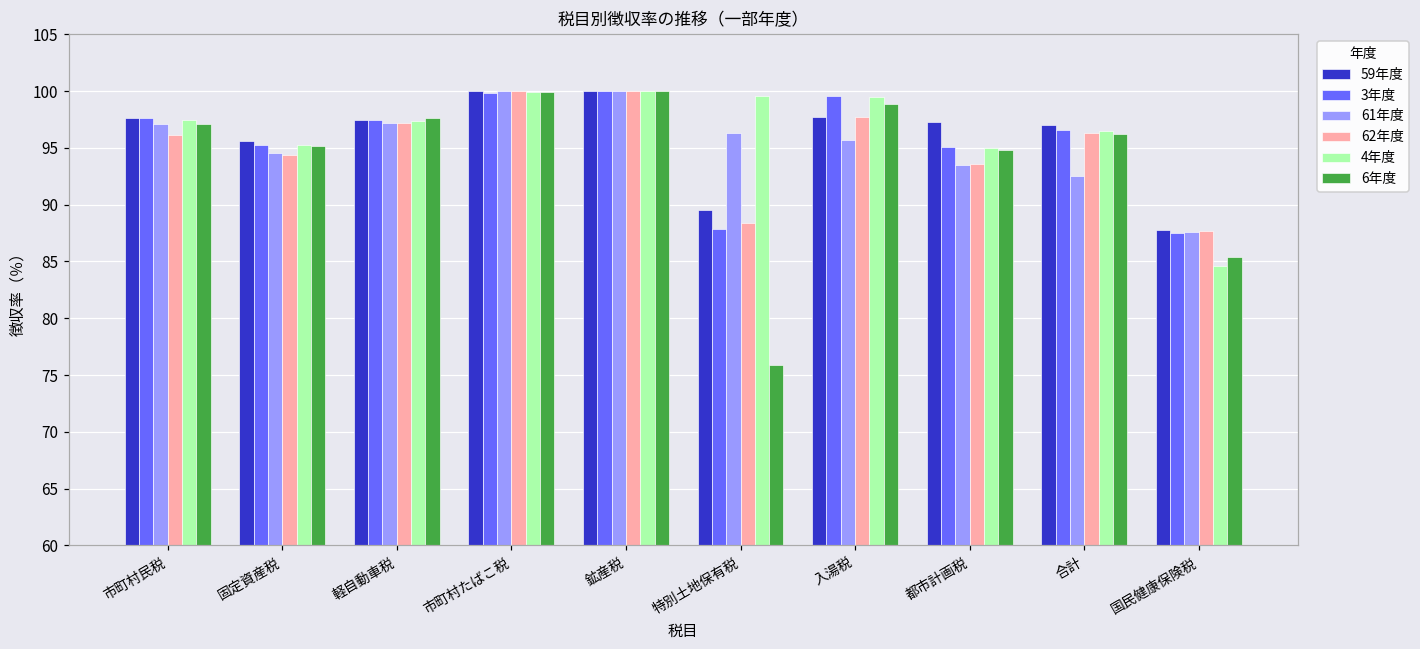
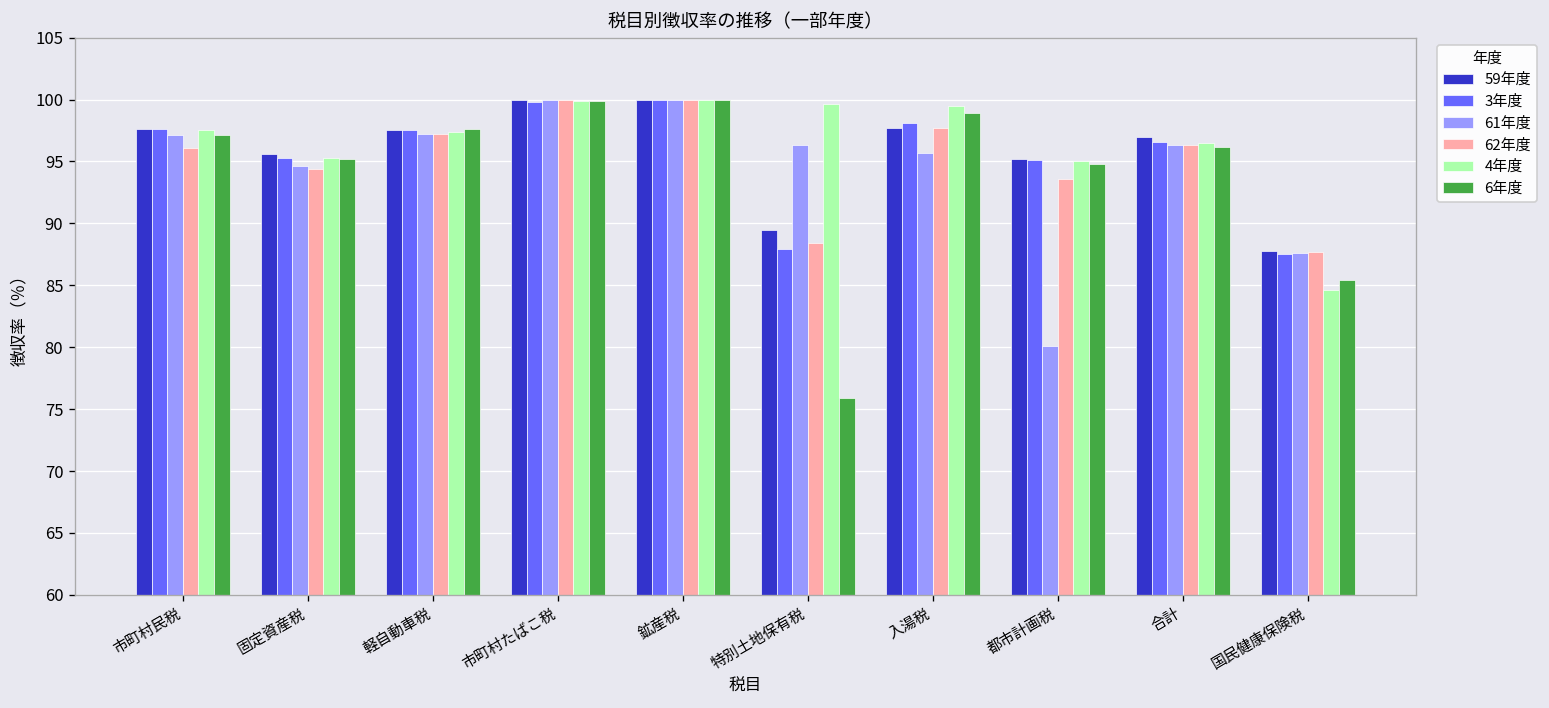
3年度, 入湯税: 99.6 -> 98.1
59年度, 都市計画税: 97.3 -> 95.2
61年度, 都市計画税: 93.5 -> 80.1
61年度, 合計: 92.5 -> 96.3
